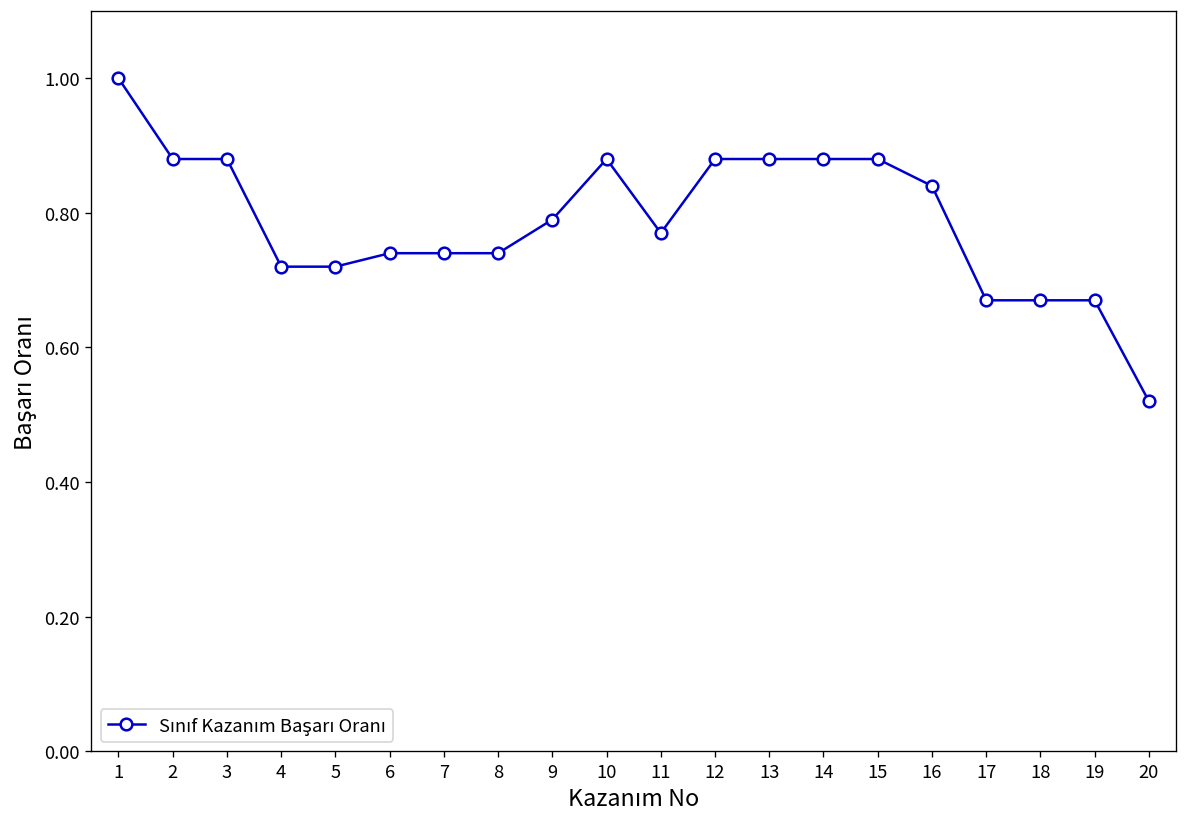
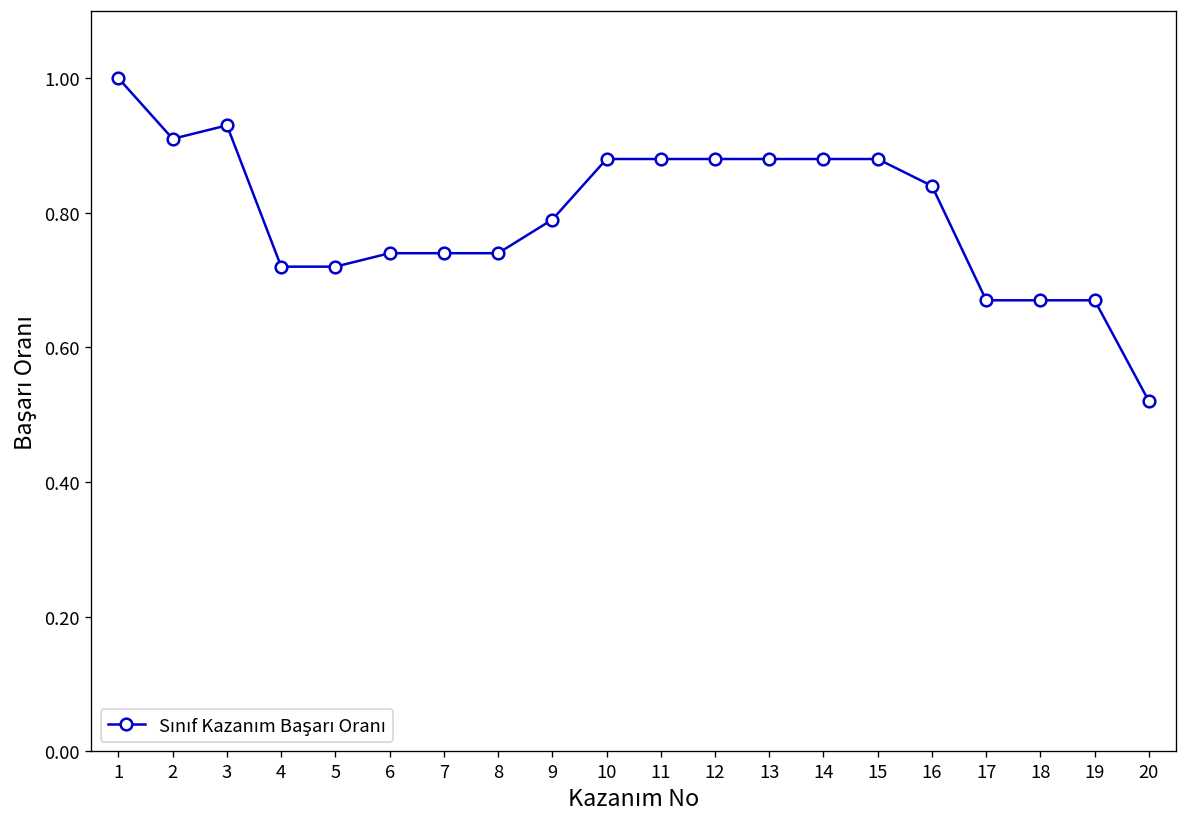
2: 0.88 -> 0.91
3: 0.88 -> 0.93
11: 0.77 -> 0.88
